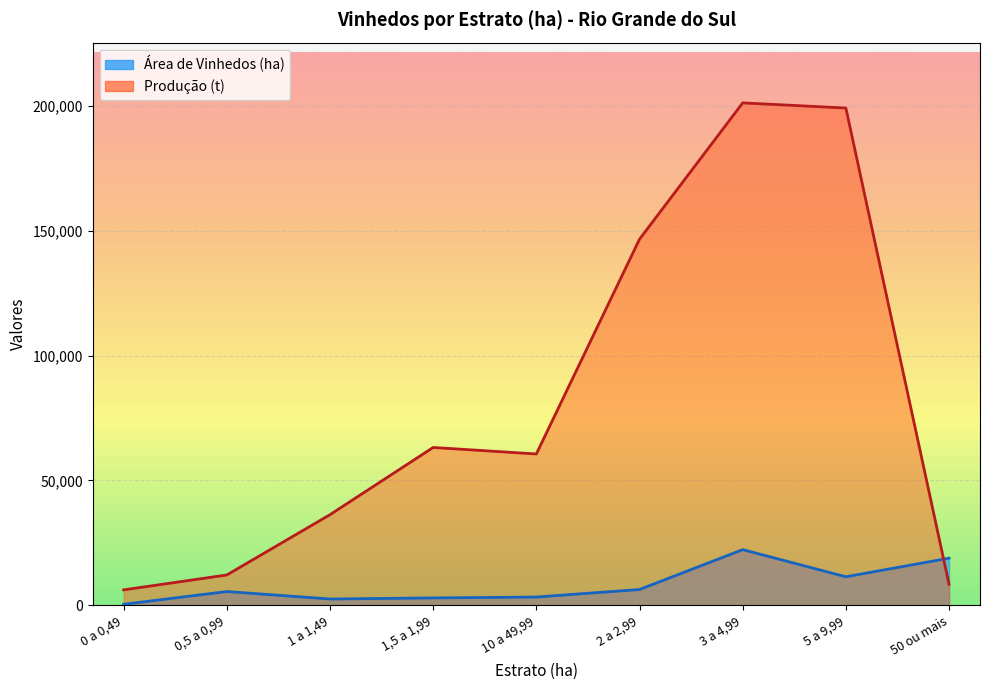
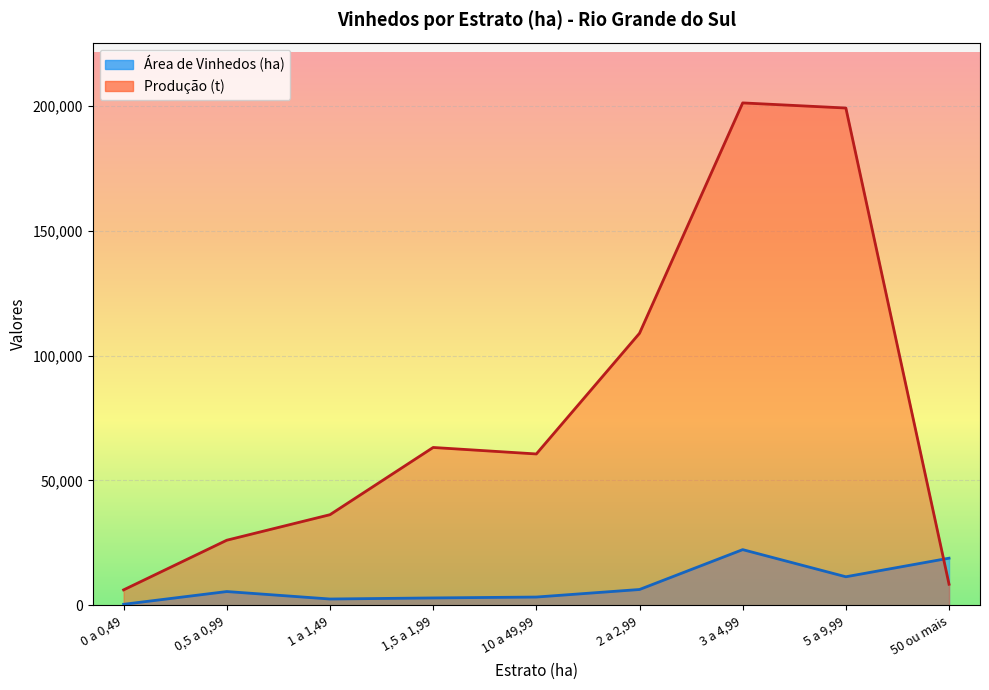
Produção (t), 0,5 a 0,99: 12,000 -> 26,000
Produção (t), 2 a 2,99: 147,000 -> 109,000
